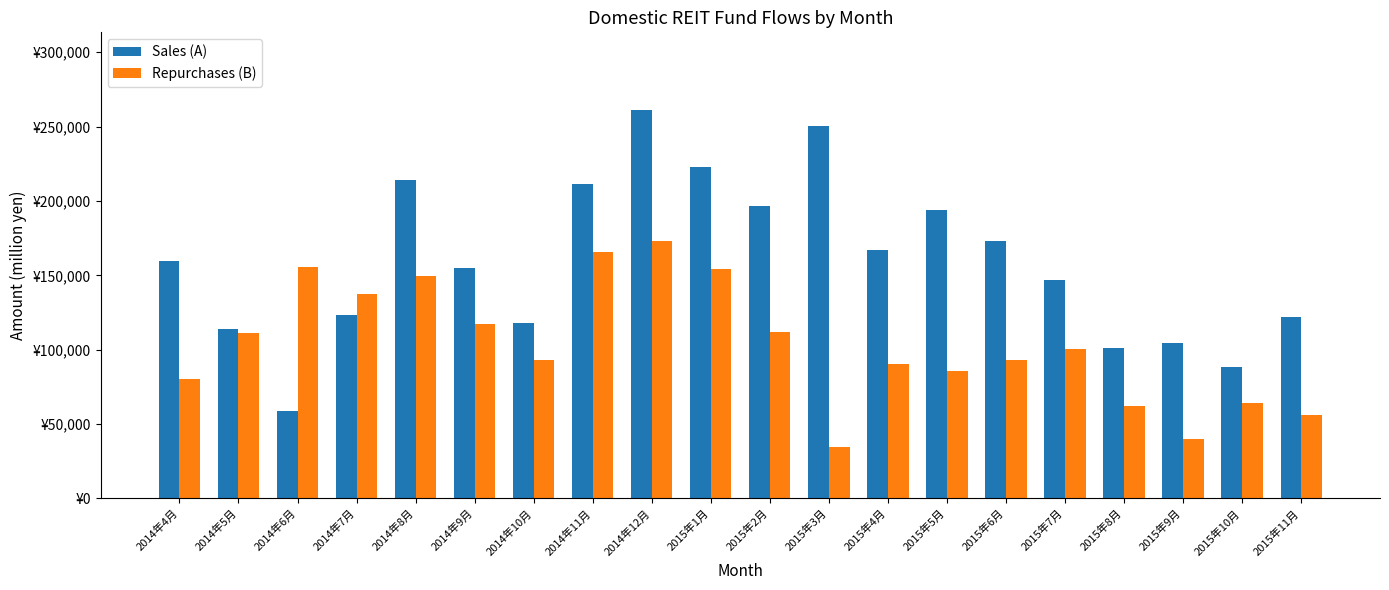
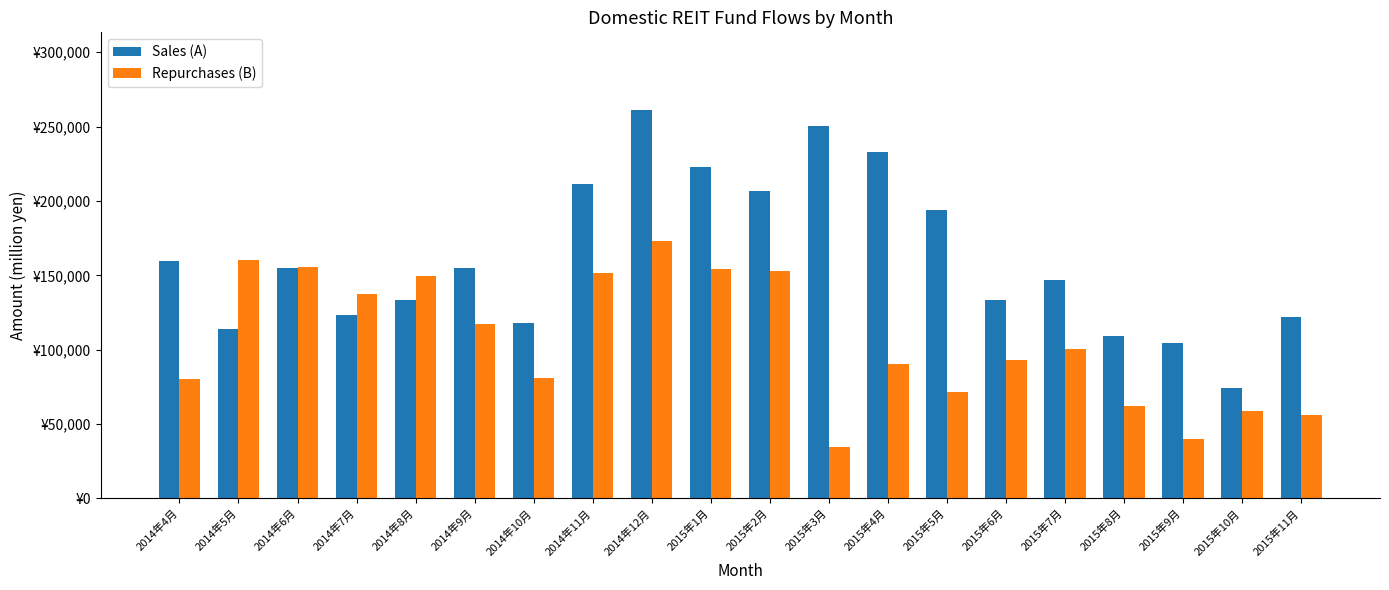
Repurchases (B), 2014年5月: ¥111,000 -> ¥160,000
Sales (A), 2014年6月: ¥59,000 -> ¥155,000
Sales (A), 2014年8月: ¥214,000 -> ¥134,000
Repurchases (B), 2014年10月: ¥93,000 -> ¥81,000
Repurchases (B), 2014年11月: ¥166,000 -> ¥152,000
Sales (A), 2015年2月: ¥197,000 -> ¥207,000
Repurchases (B), 2015年2月: ¥112,000 -> ¥153,000
Sales (A), 2015年4月: ¥167,000 -> ¥233,000
Repurchases (B), 2015年5月: ¥86,000 -> ¥71,000
Sales (A), 2015年6月: ¥173,000 -> ¥134,000
Sales (A), 2015年8月: ¥101,000 -> ¥110,000
Sales (A), 2015年10月: ¥89,000 -> ¥74,000
Repurchases (B), 2015年10月: ¥64,000 -> ¥59,000
